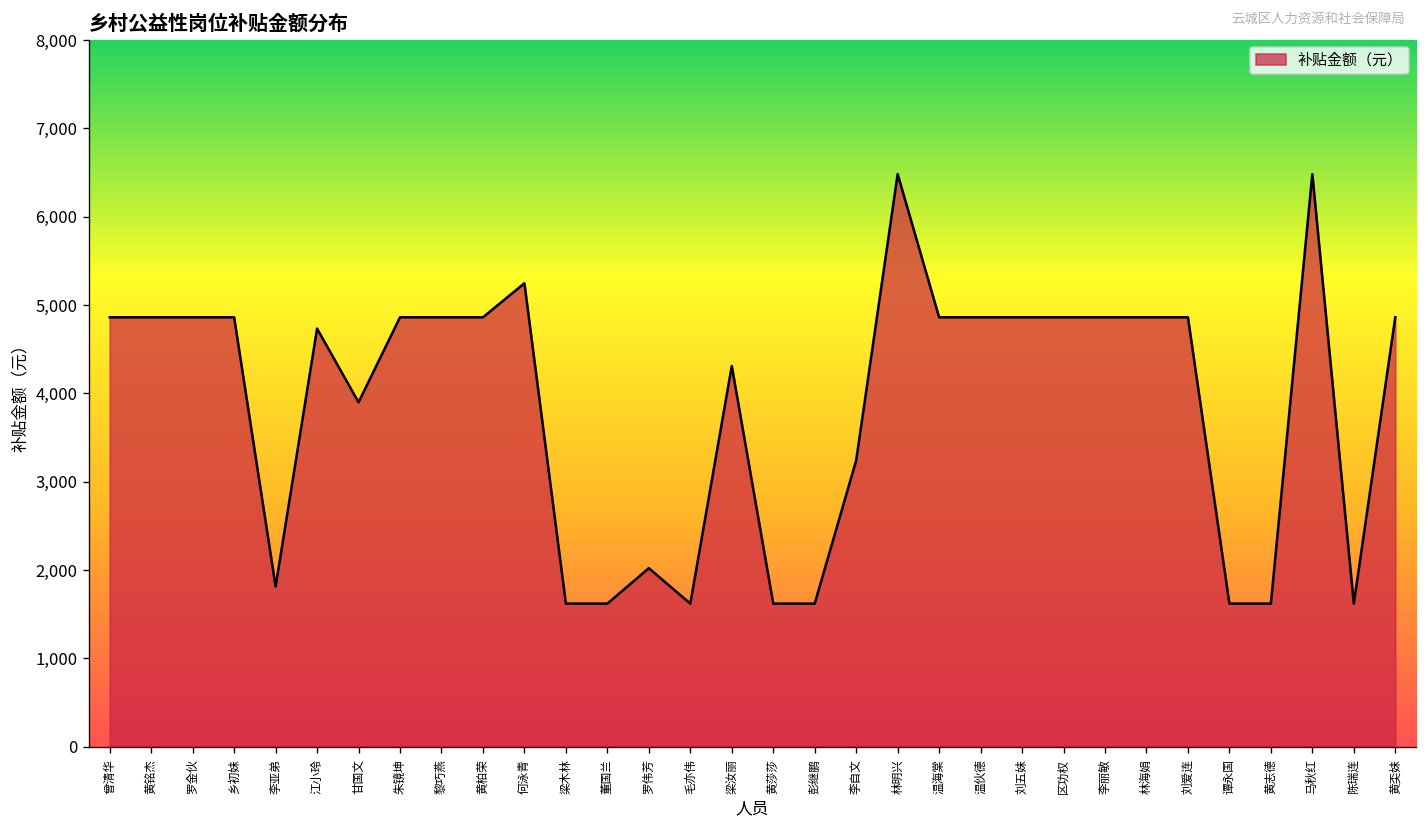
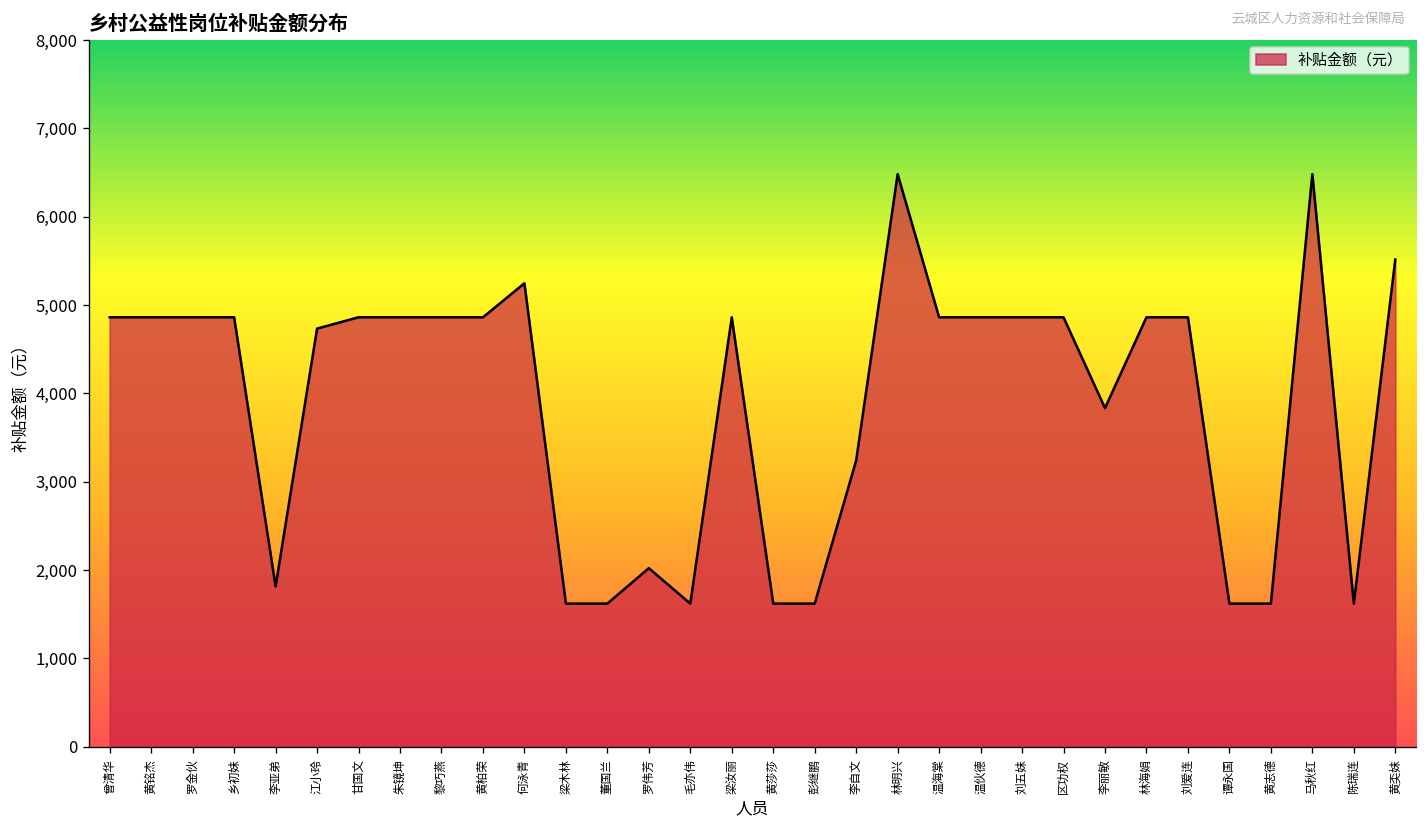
甘国文: 3,900 -> 4,900
梁汝丽: 4,300 -> 4,900
李丽敏: 4,900 -> 3,800
黄奀妹: 4,900 -> 5,500
